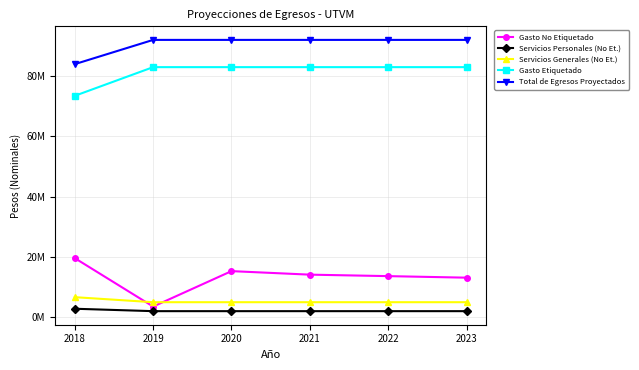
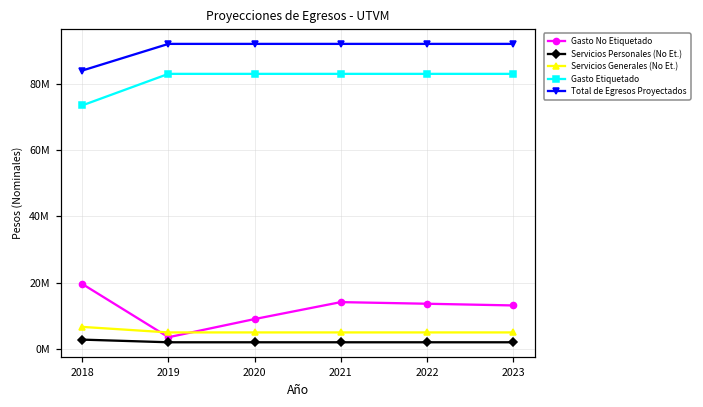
Gasto No Etiquetado, 2020: 15000000 -> 9000000
